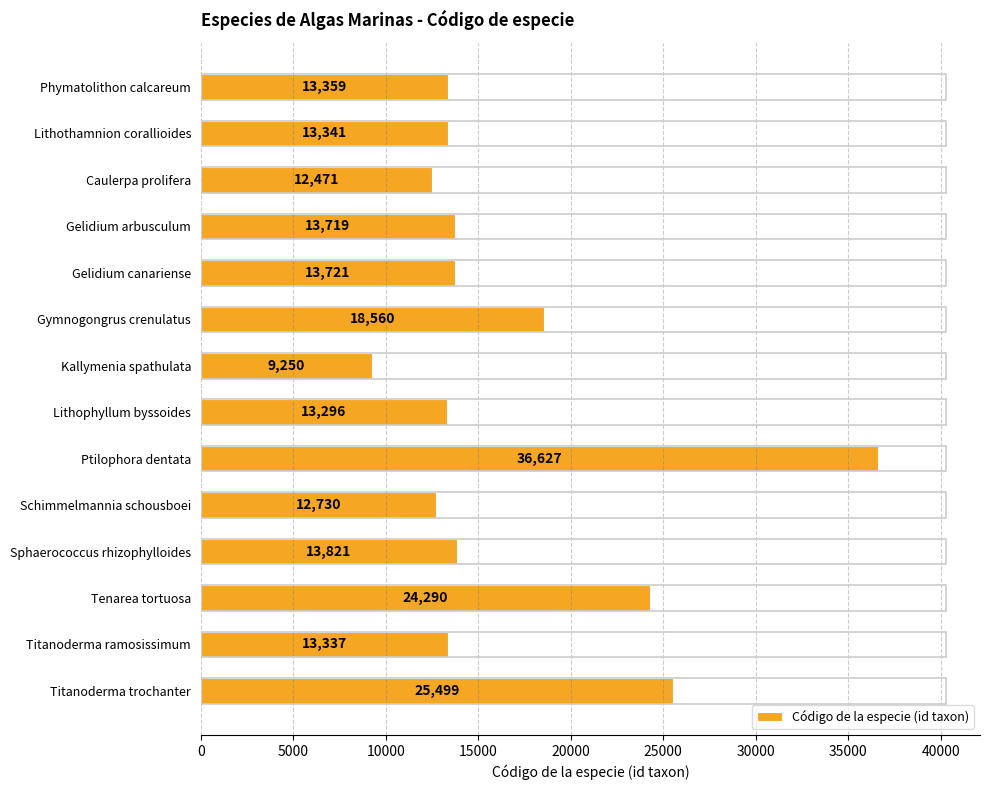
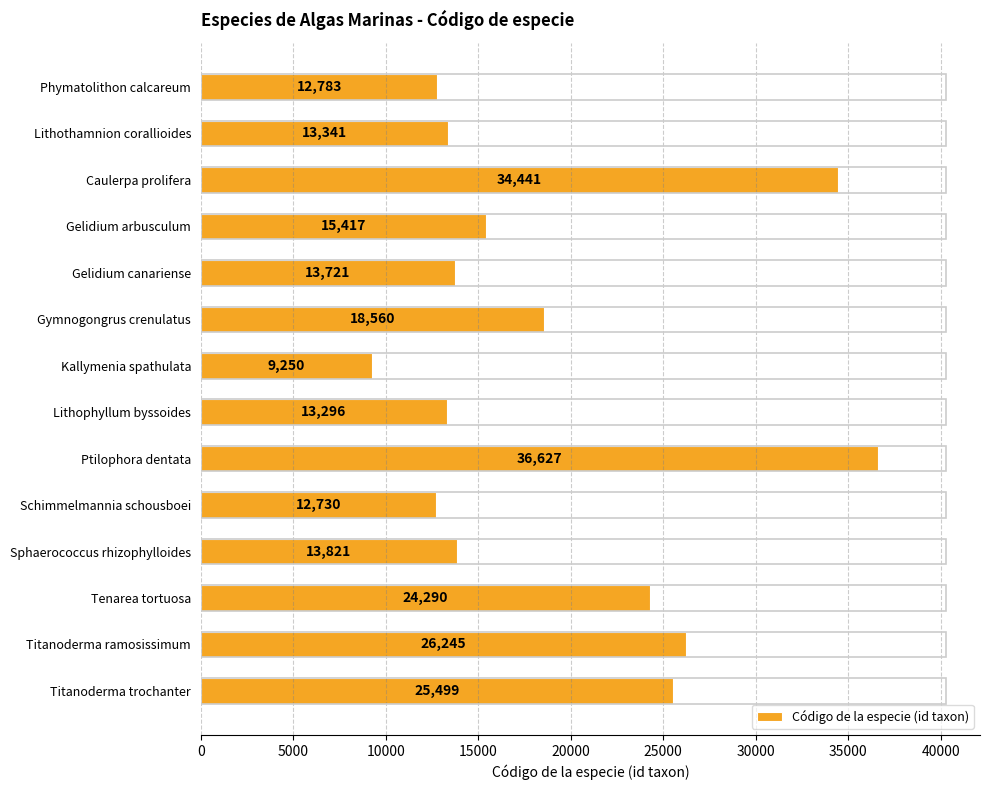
Phymatolithon calcareum: 13,359 -> 12,783
Caulerpa prolifera: 12,471 -> 34,441
Gelidium arbusculum: 13,719 -> 15,417
Titanoderma ramosissimum: 13,337 -> 26,245
